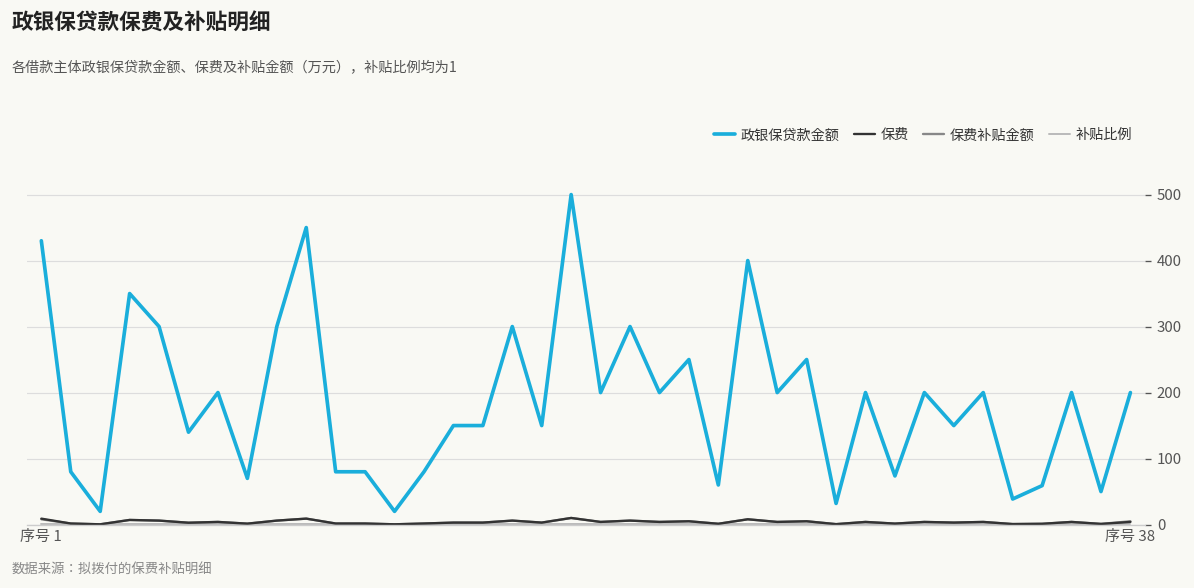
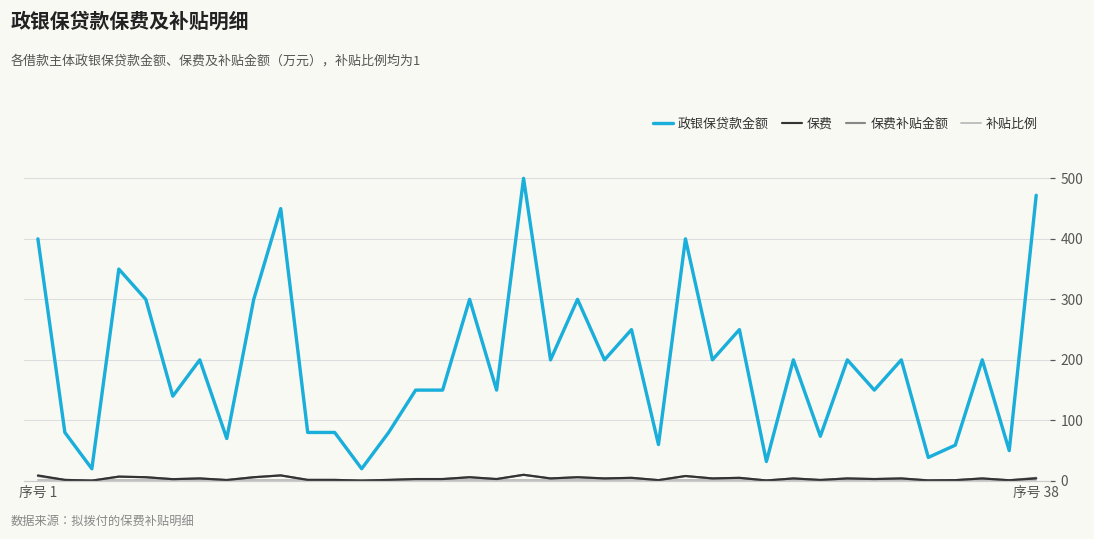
政银保贷款金额, 序号 1: 430 -> 400
政银保贷款金额, 序号 38: 200 -> 470
